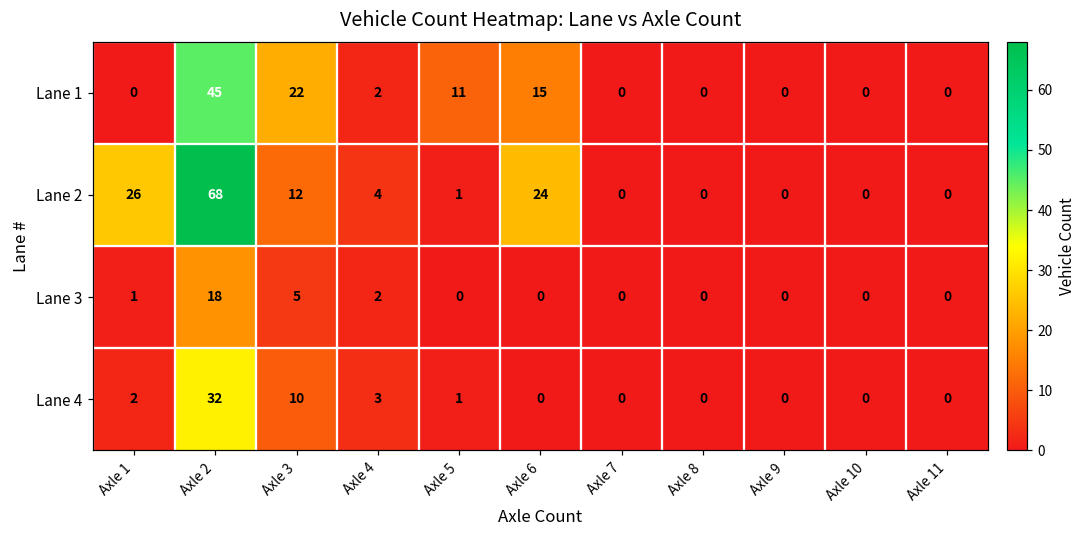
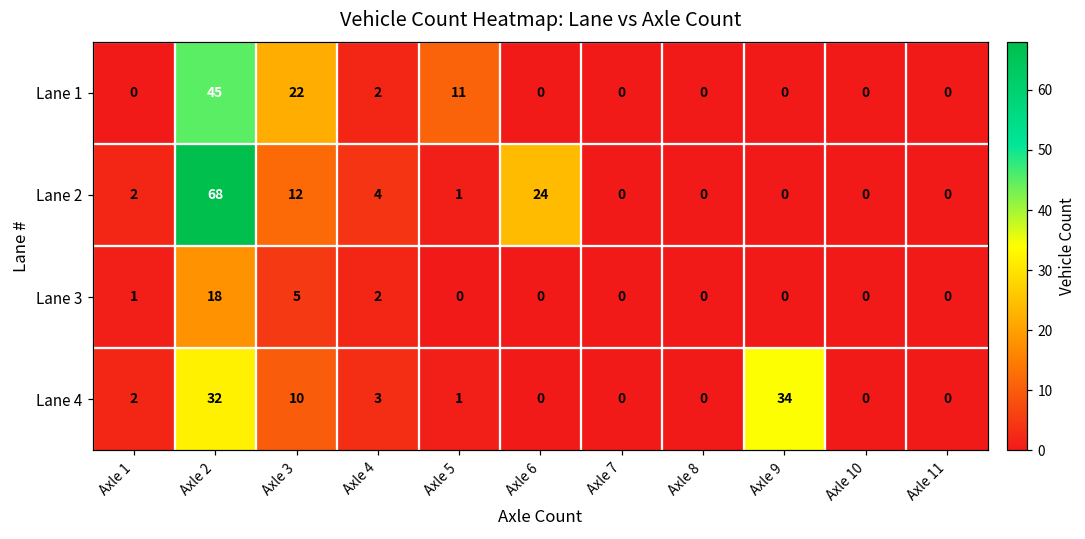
Lane 1, Axle 6: 15 -> 0
Lane 2, Axle 1: 26 -> 2
Lane 4, Axle 9: 0 -> 34
